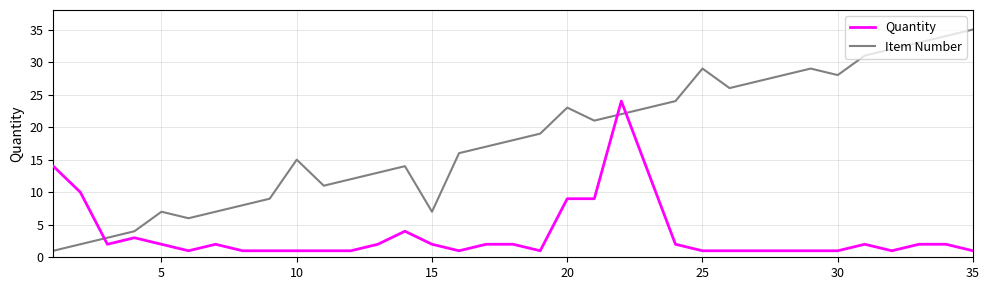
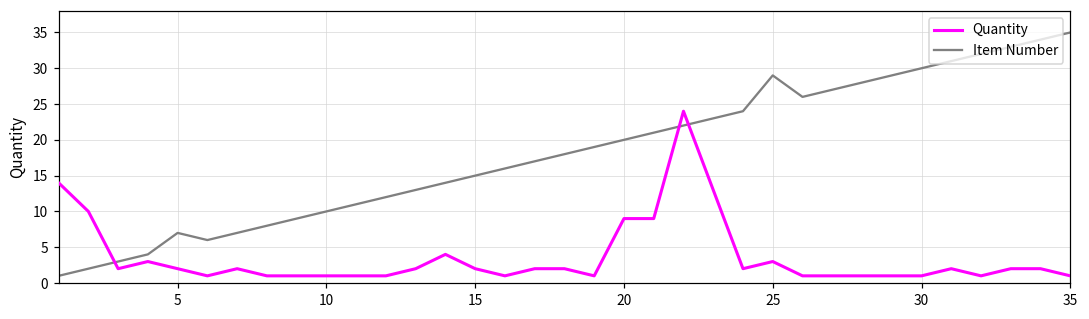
Item Number, 10: 15 -> 10
Item Number, 15: 7 -> 15
Item Number, 20: 23 -> 20
Quantity, 25: 1 -> 3
Item Number, 30: 28 -> 30
